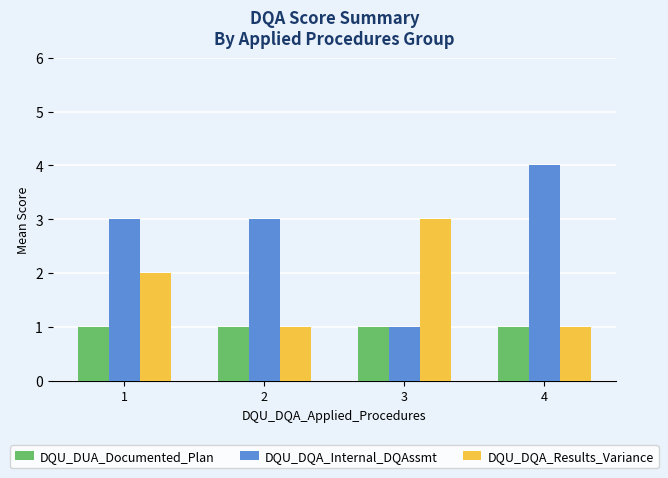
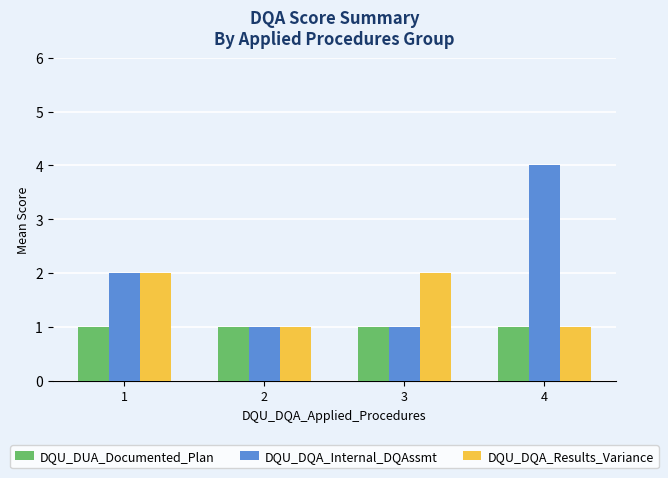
DQU_DQA_Internal_DQAssmt, 1: 3 -> 2
DQU_DQA_Internal_DQAssmt, 2: 3 -> 1
DQU_DQA_Results_Variance, 3: 3 -> 2
